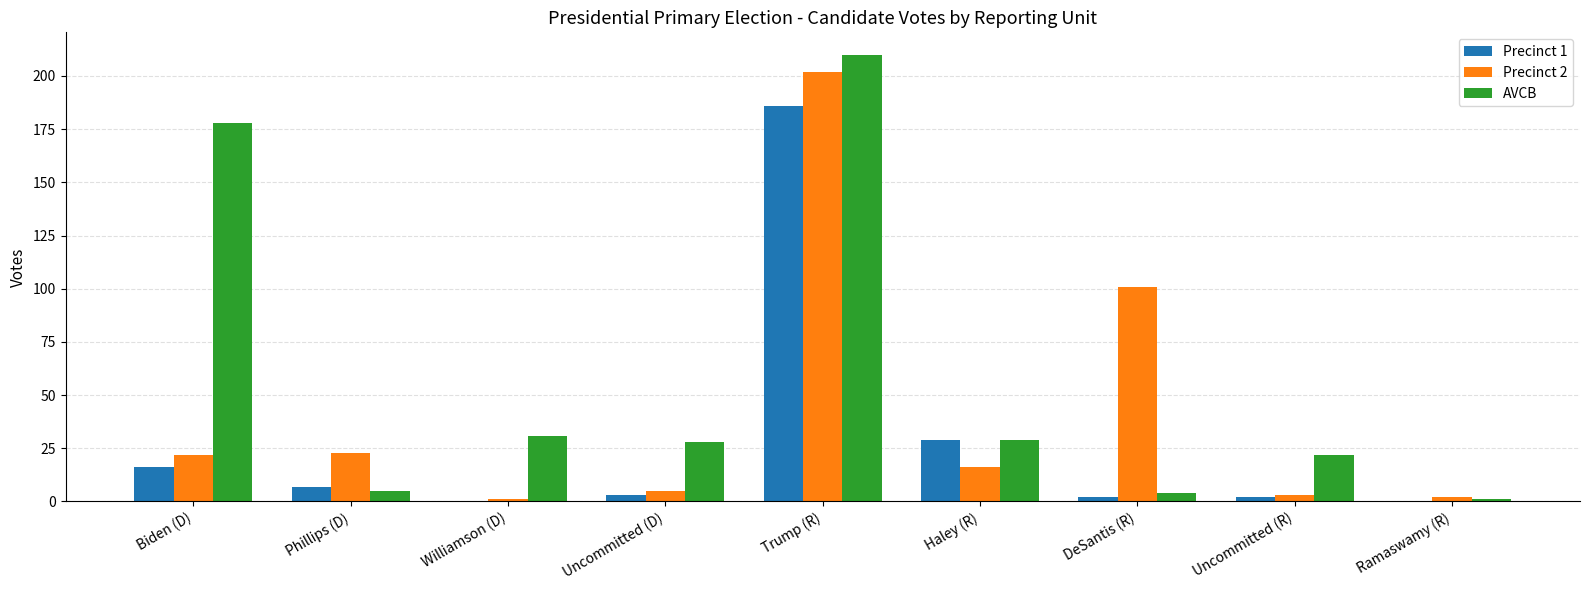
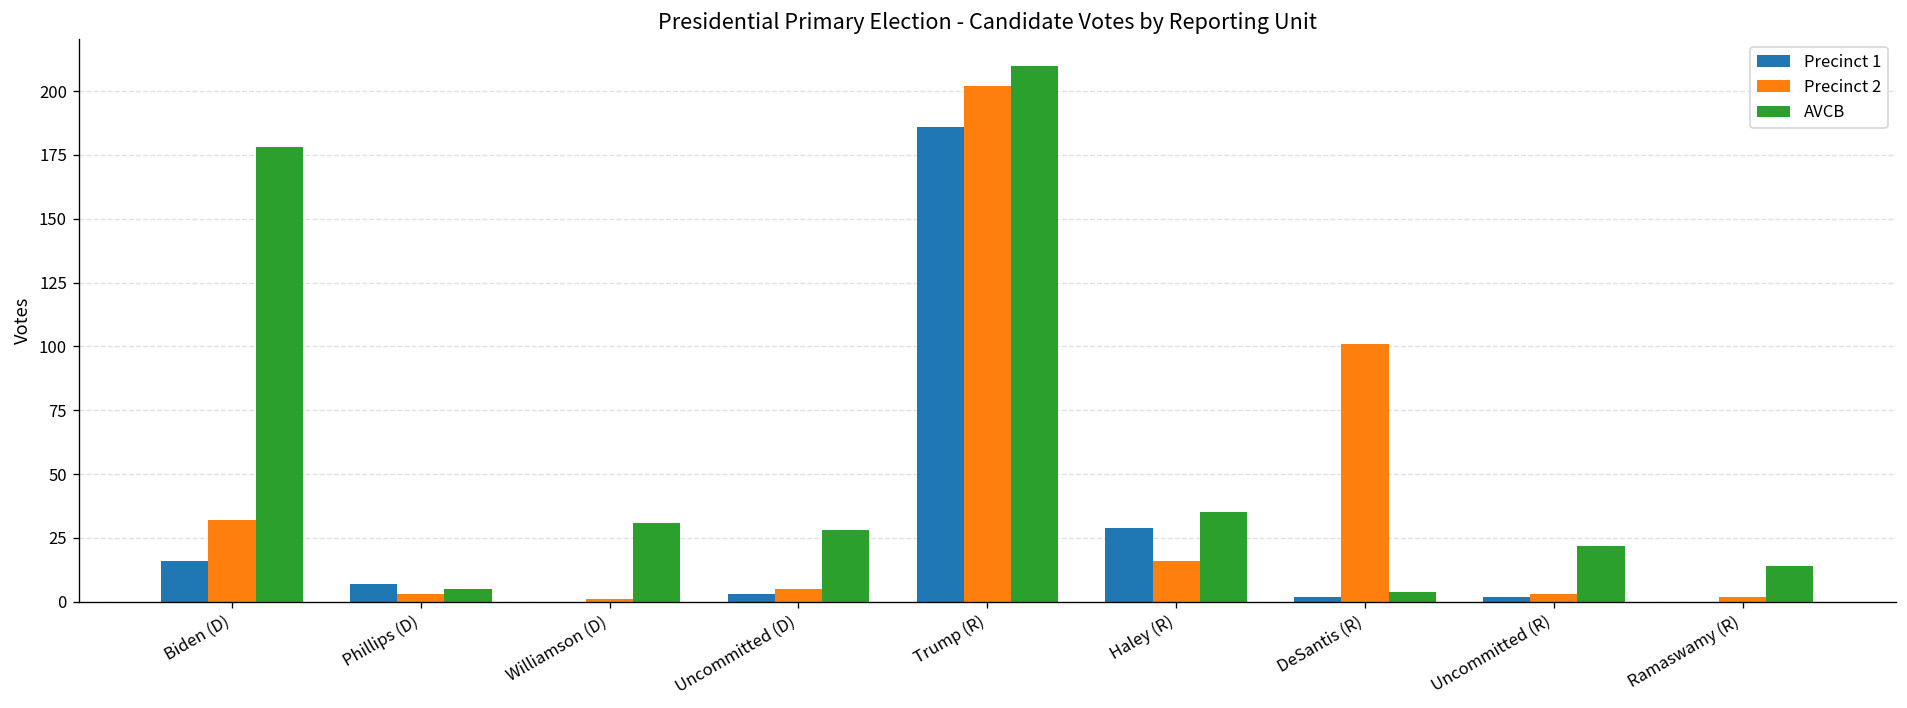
Precinct 2, Biden (D): 22 -> 32
Precinct 2, Phillips (D): 23 -> 3
AVCB, Haley (R): 29 -> 35
AVCB, Ramaswamy (R): 1 -> 14
